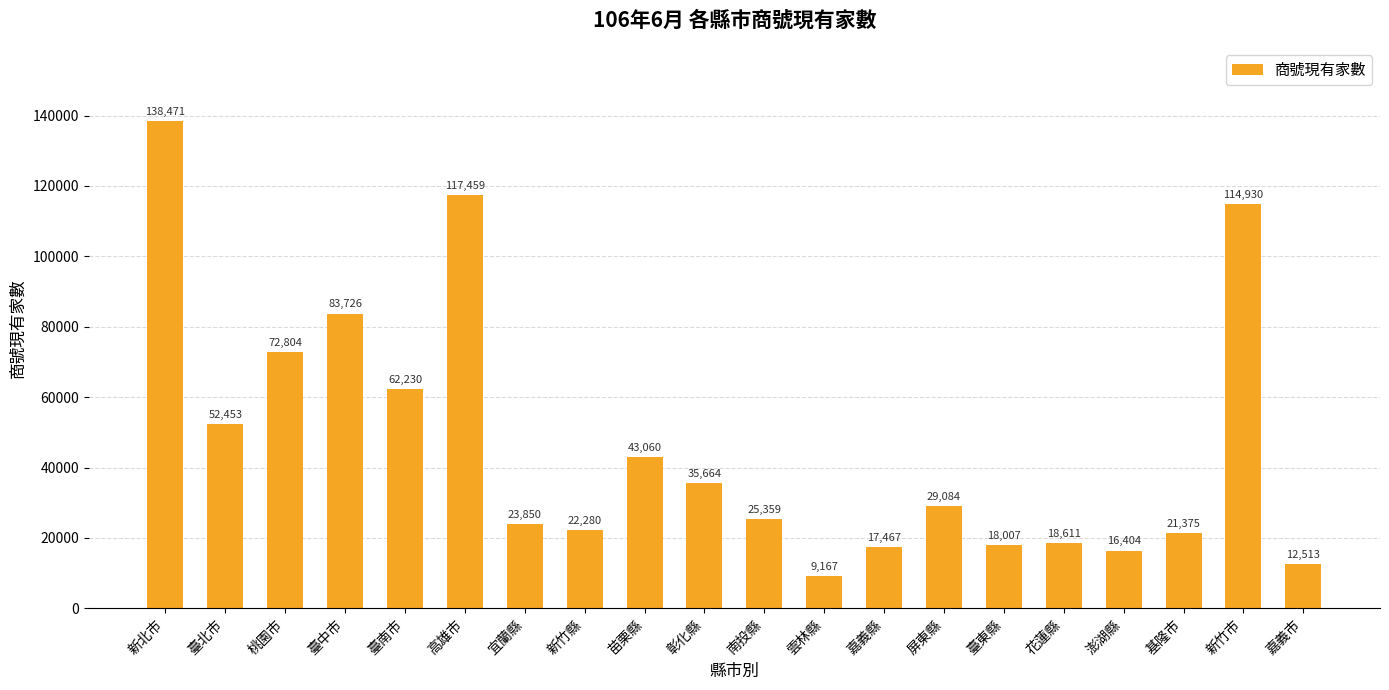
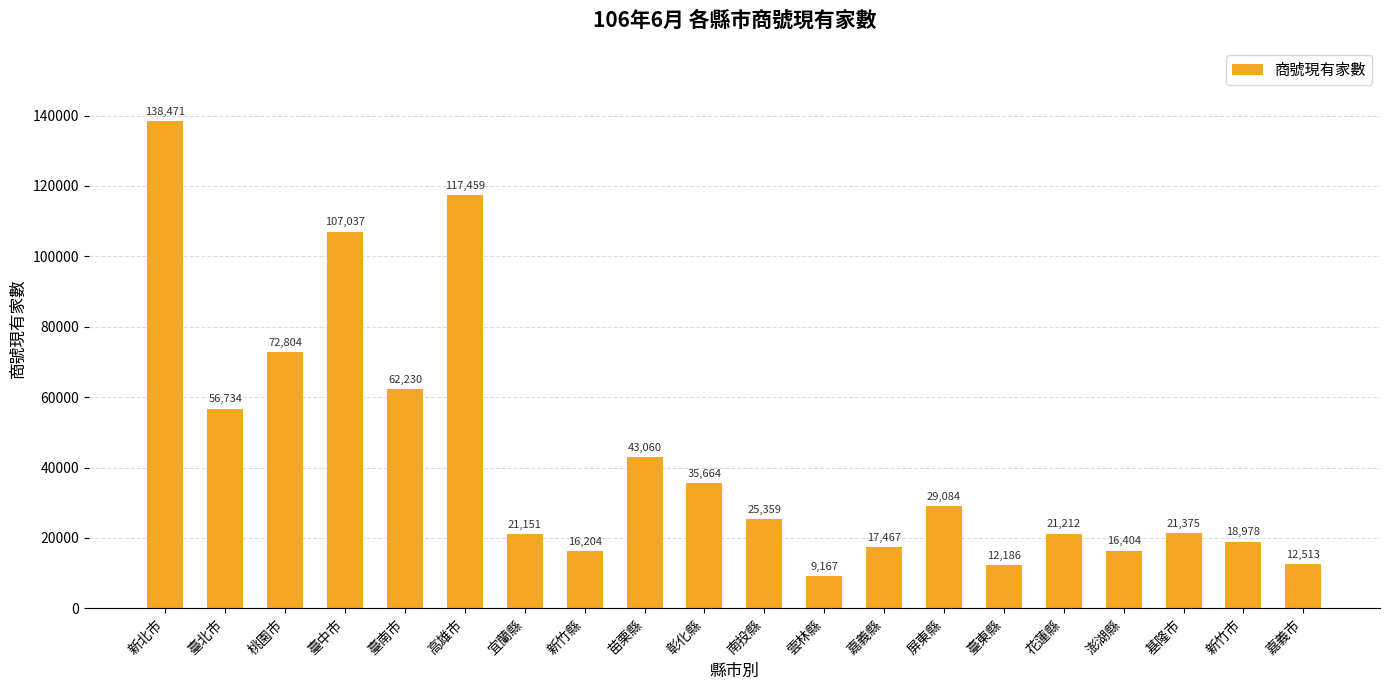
臺北市: 52,453 -> 56,734
臺中市: 83,726 -> 107,037
宜蘭縣: 23,850 -> 21,151
新竹縣: 22,280 -> 16,204
臺東縣: 18,007 -> 12,186
花蓮縣: 18,611 -> 21,212
新竹市: 114,930 -> 18,978
